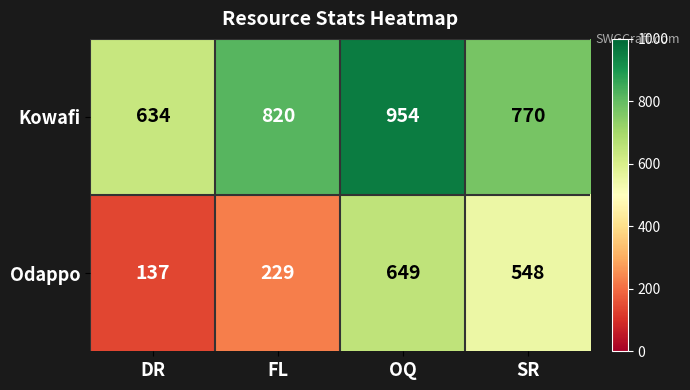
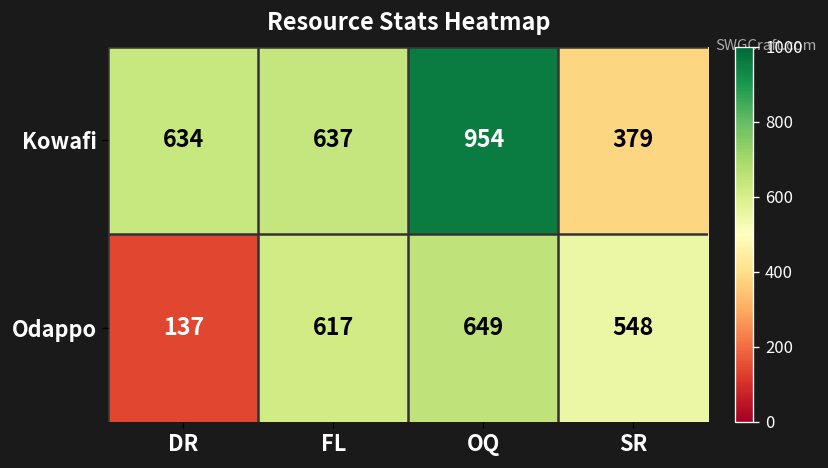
Kowafi, FL: 820 -> 637
Kowafi, SR: 770 -> 379
Odappo, FL: 229 -> 617
